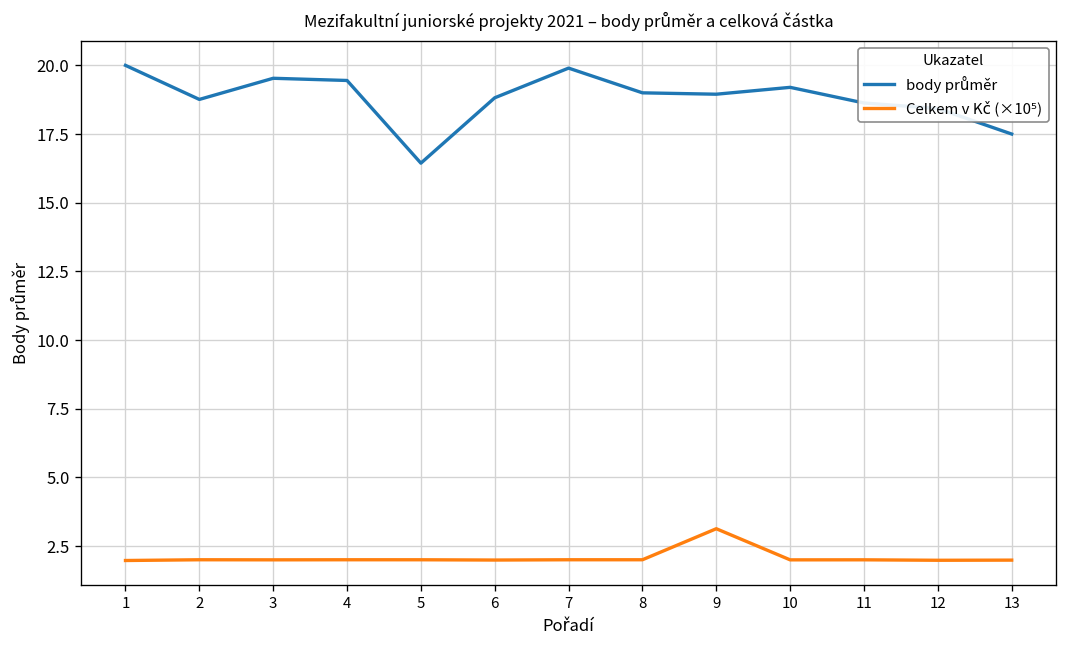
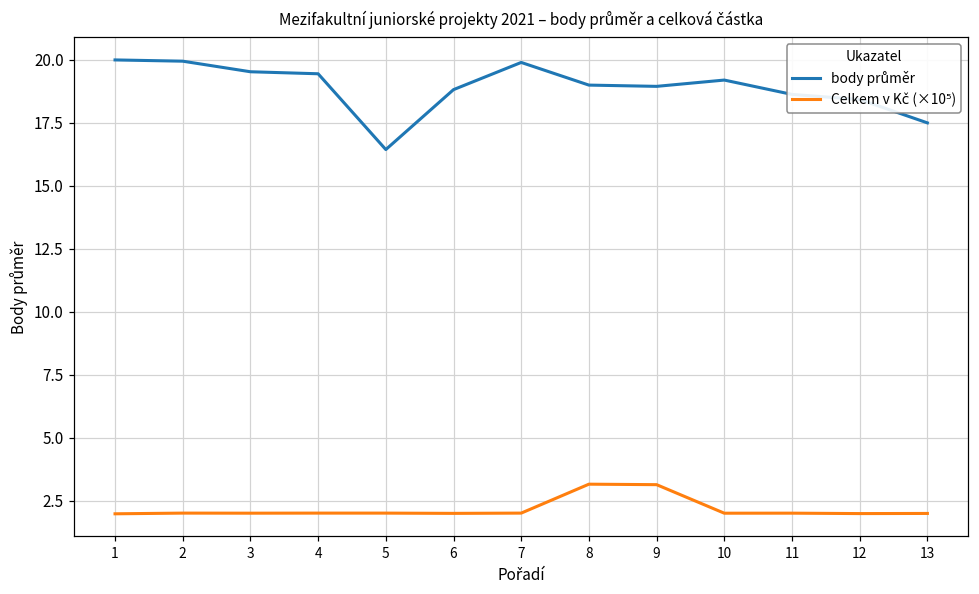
body průměr, 2: 18.8 -> 20.0
Celkem v Kč (×10⁵), 8: 2.0 -> 3.1
